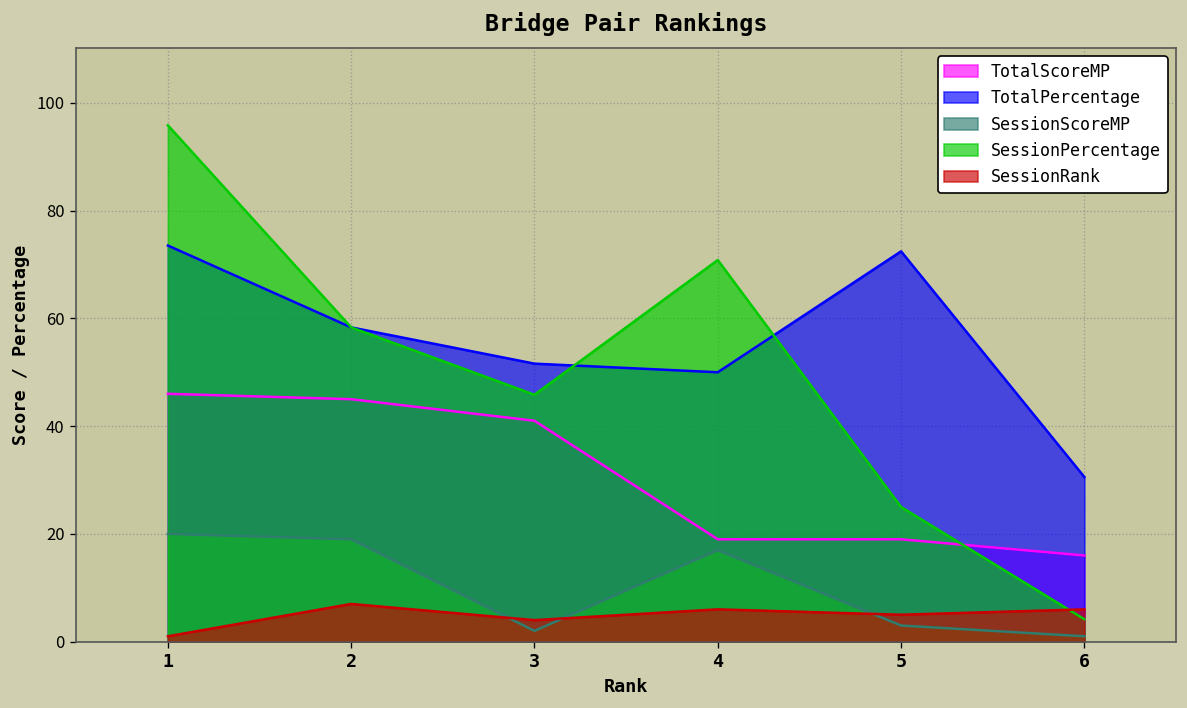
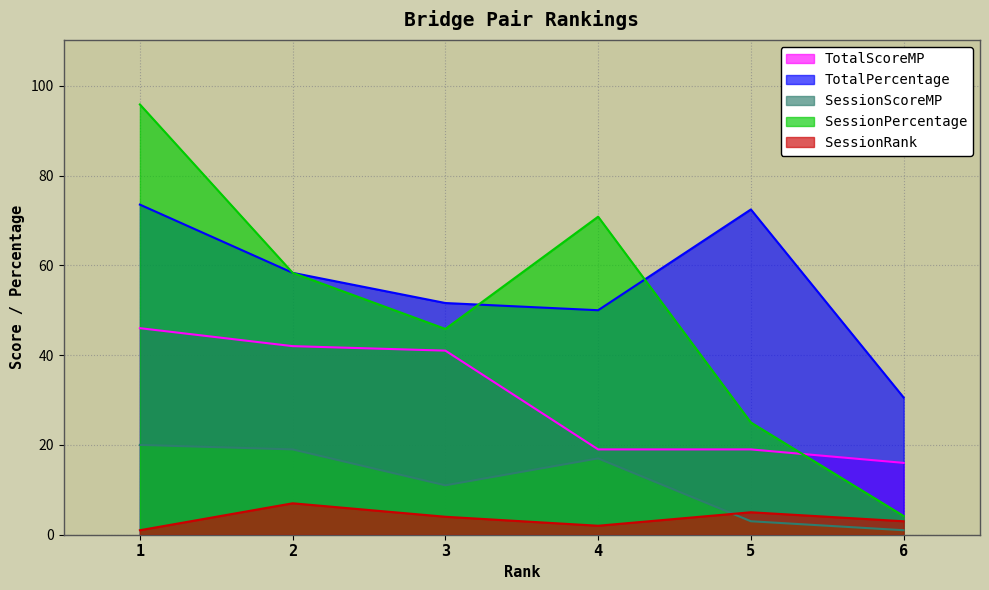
TotalScoreMP, 2: 45 -> 42
SessionScoreMP, 3: 2 -> 11
SessionRank, 4: 6 -> 2
SessionRank, 6: 6 -> 3
